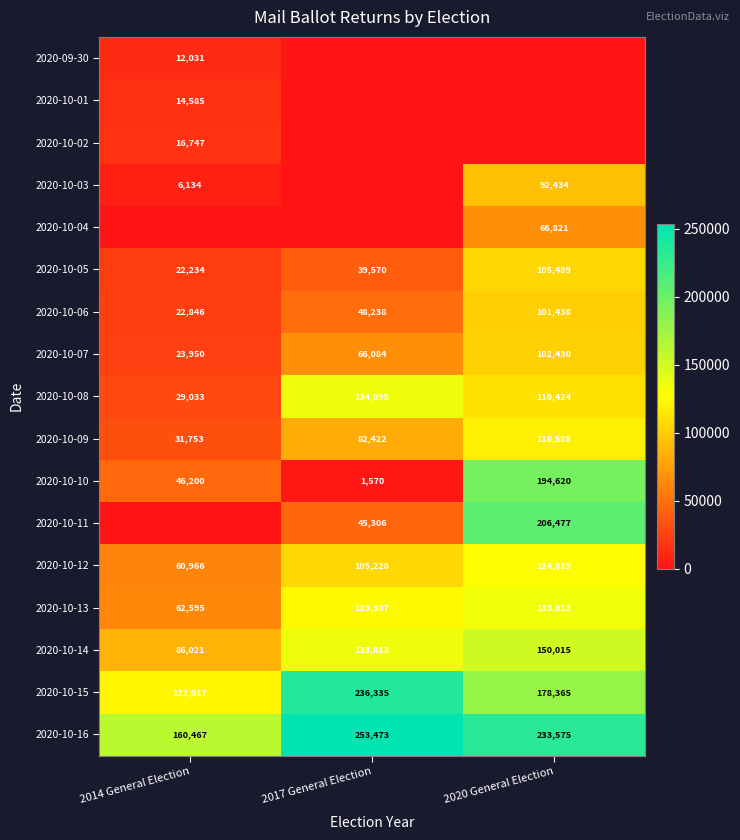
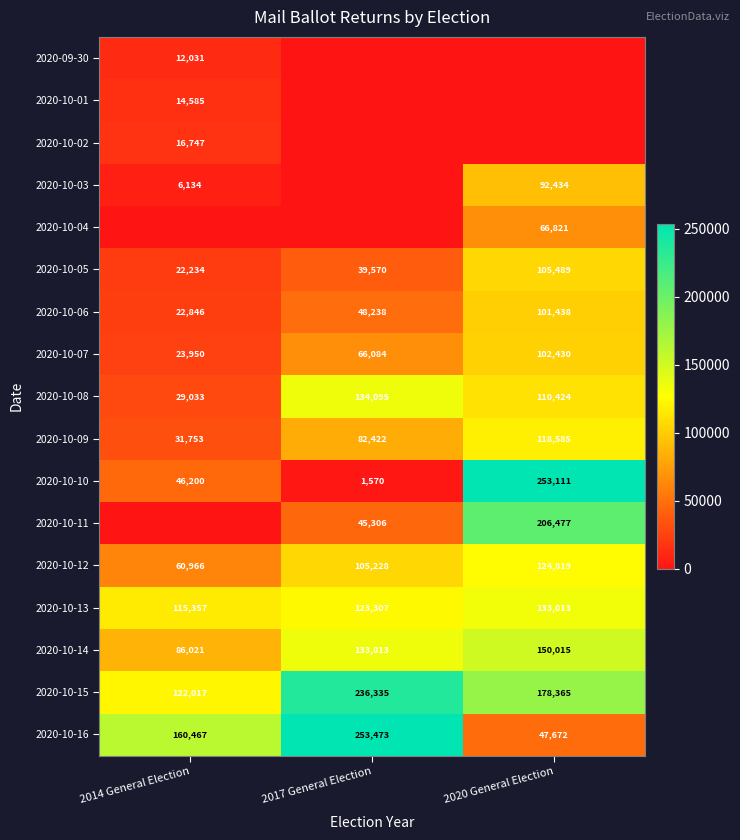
2020-10-10, 2020 General Election: 194,620 -> 253,111
2020-10-13, 2014 General Election: 62,595 -> 115,357
2020-10-16, 2020 General Election: 233,575 -> 47,672
